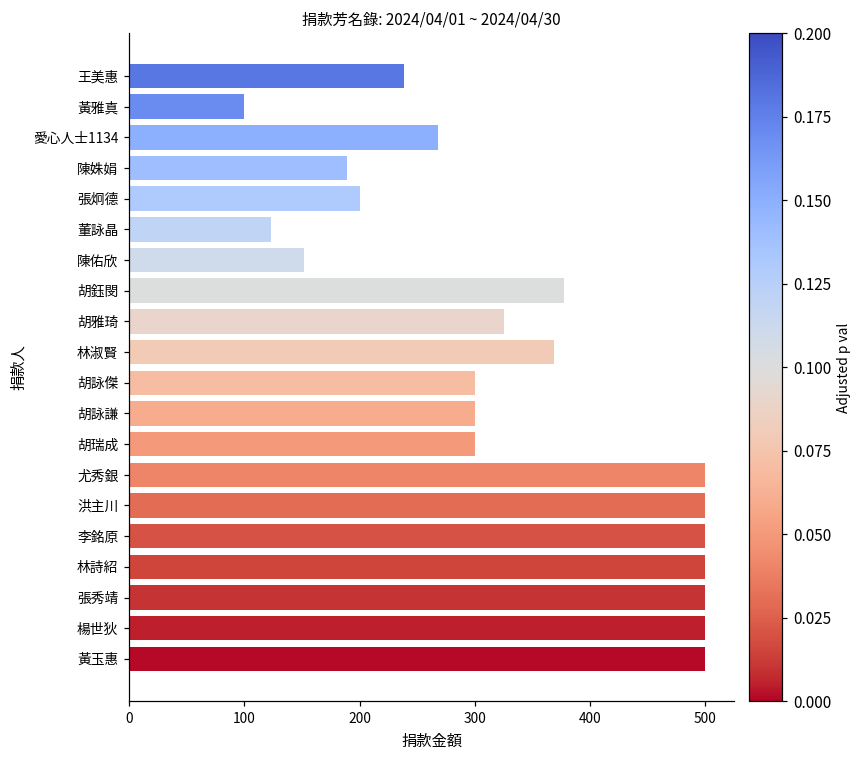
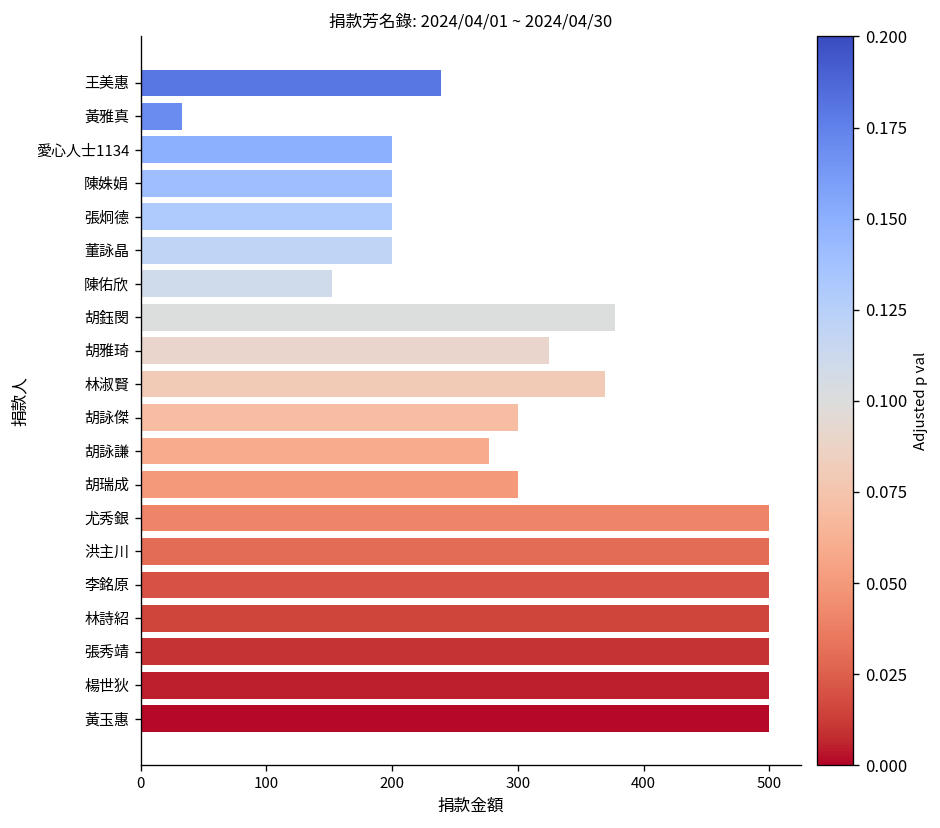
黃雅真: 100 -> 33
愛心人士1134: 268 -> 200
陳姝娟: 189 -> 200
董詠晶: 123 -> 200
胡詠謙: 300 -> 277
